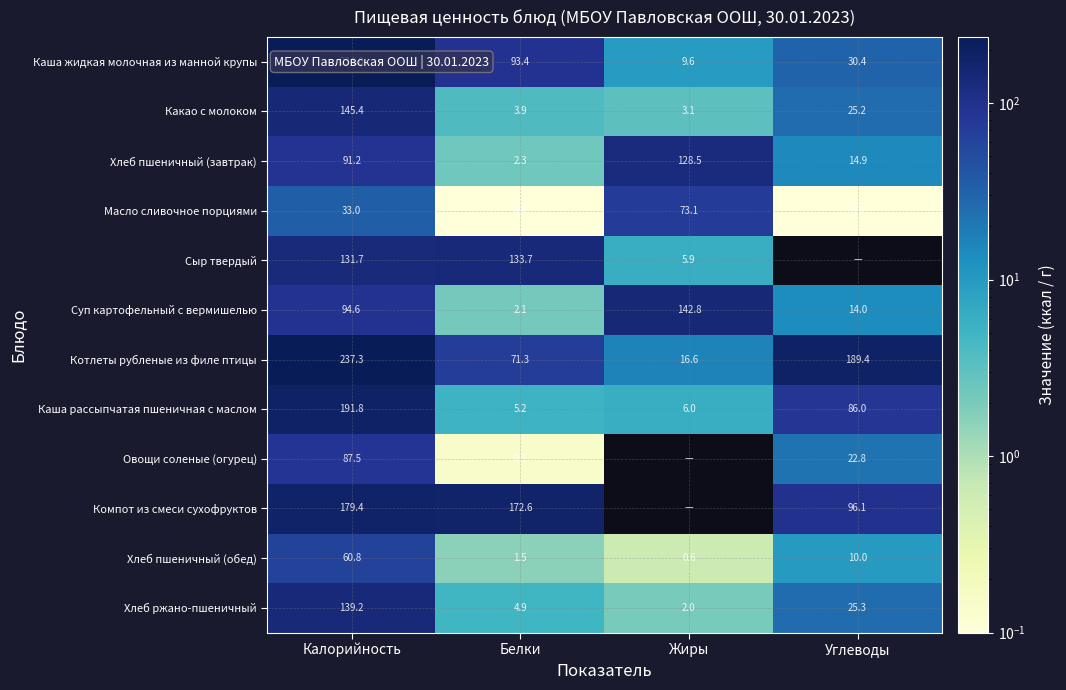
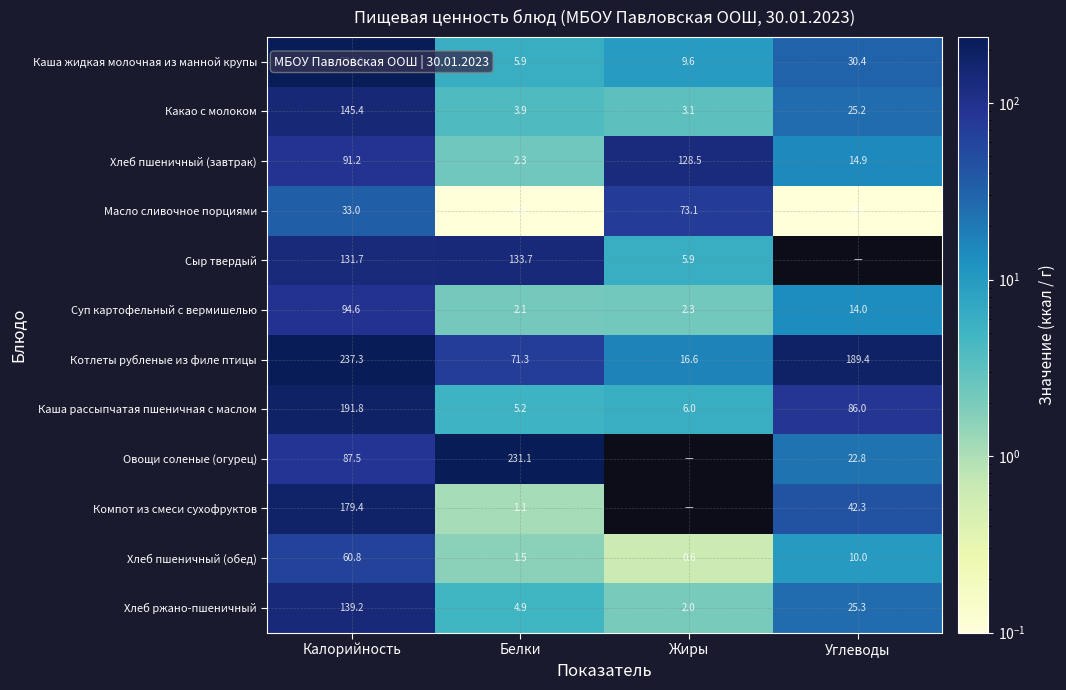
Каша жидкая молочная из манной крупы, Белки: 93.4 -> 5.9
Суп картофельный с вермишелью, Жиры: 142.8 -> 2.3
Овощи соленые (огурец), Белки: 0.1 -> 231.1
Компот из смеси сухофруктов, Белки: 172.6 -> 1.1
Компот из смеси сухофруктов, Углеводы: 96.1 -> 42.3
